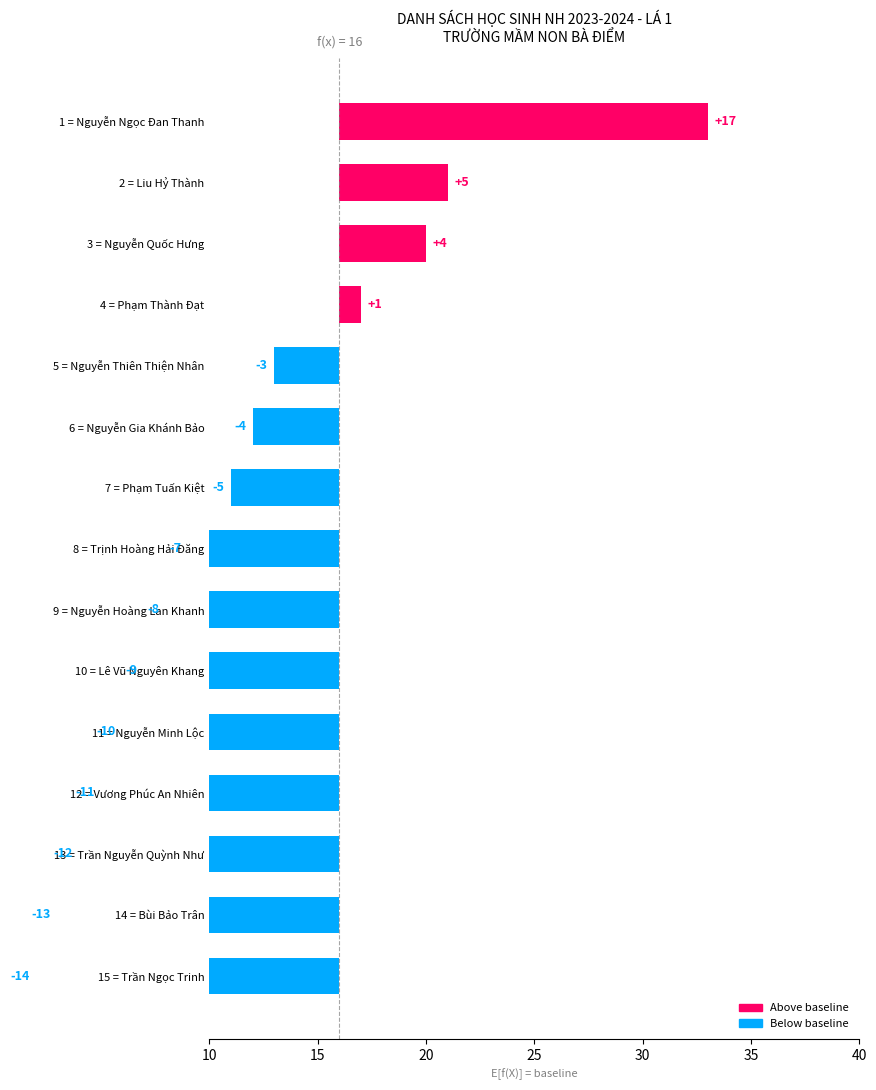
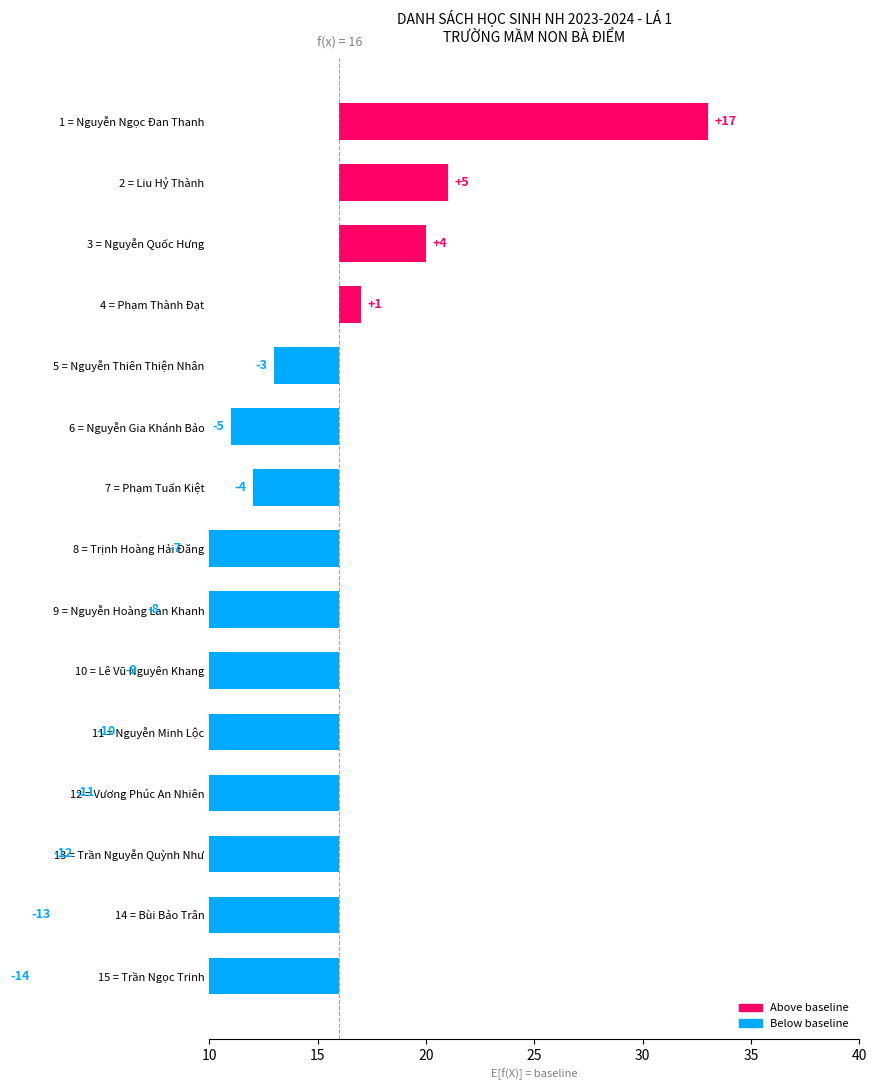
6 = Nguyễn Gia Khánh Bảo: -4 -> -5
7 = Phạm Tuấn Kiệt: -5 -> -4
